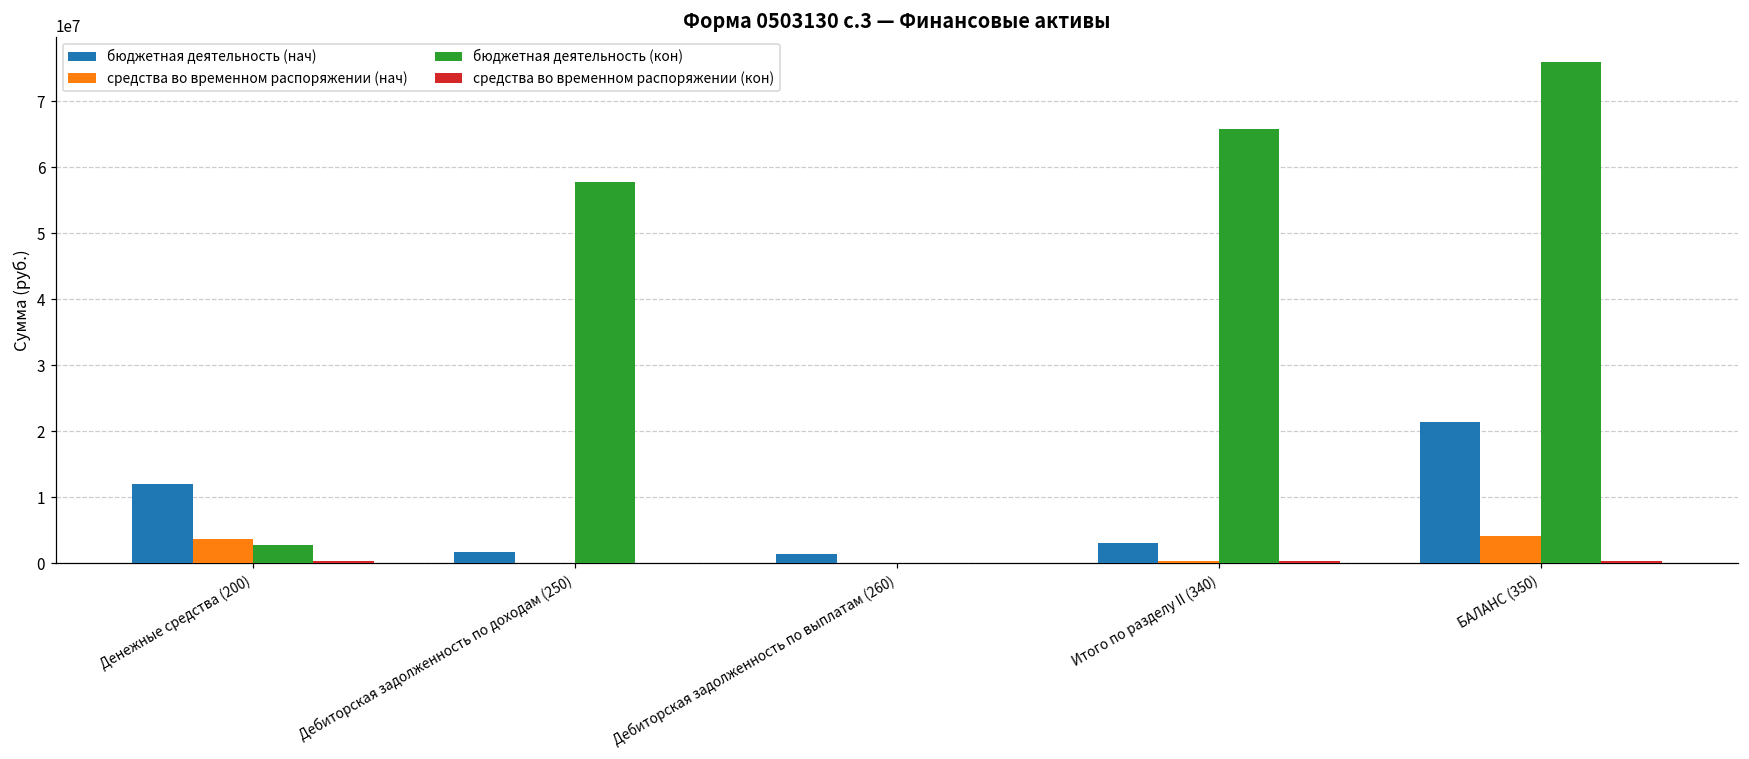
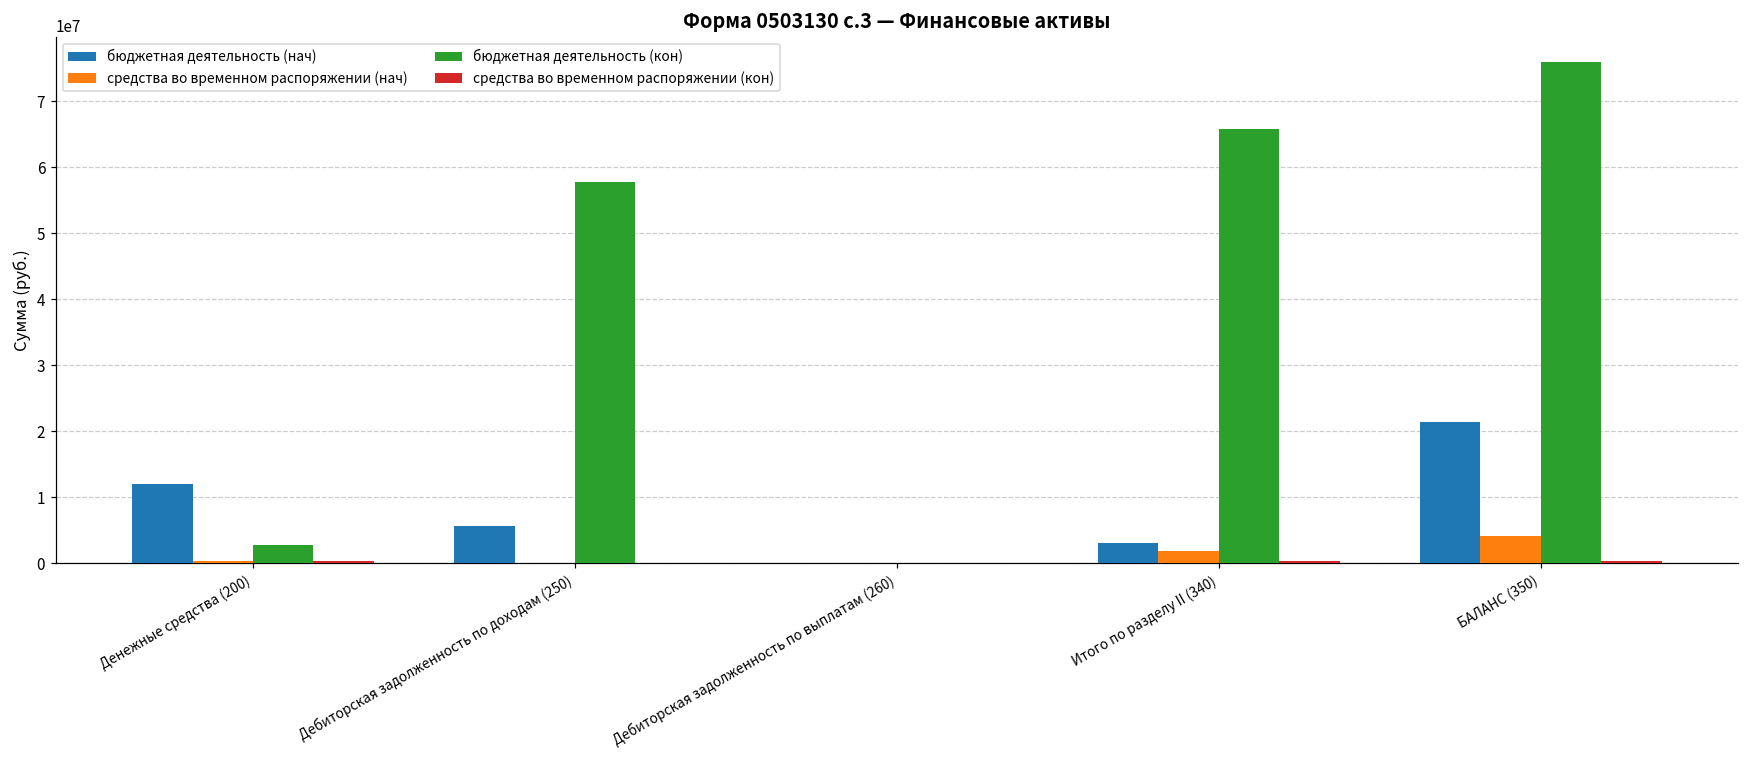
средства во временном распоряжении (нач), Денежные средства (200): 4000000 -> 0
бюджетная деятельность (нач), Дебиторская задолженность по доходам (250): 2000000 -> 6000000
бюджетная деятельность (нач), Дебиторская задолженность по выплатам (260): 1000000 -> 0
средства во временном распоряжении (нач), Итого по разделу II (340): 0 -> 2000000
